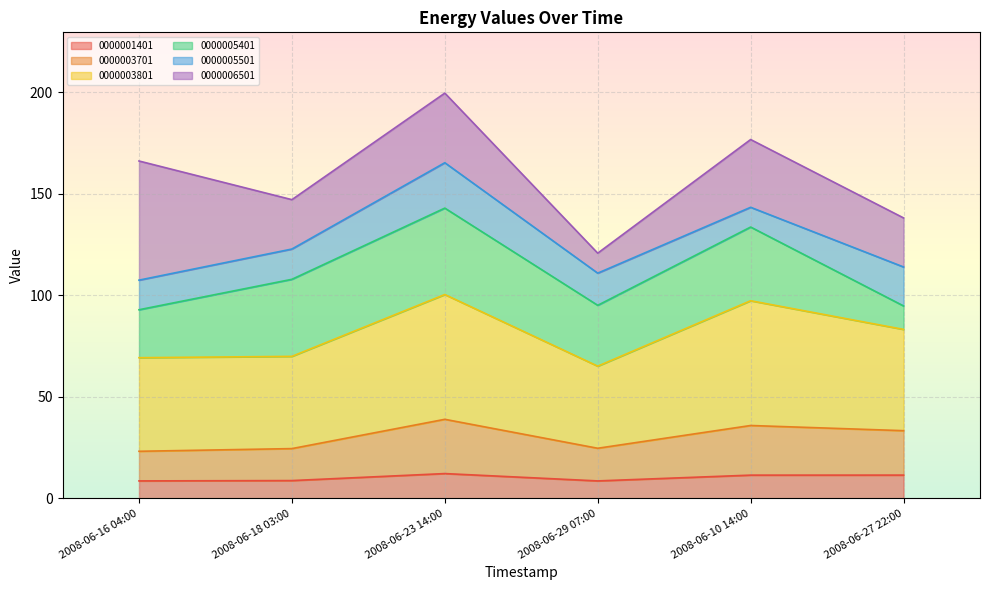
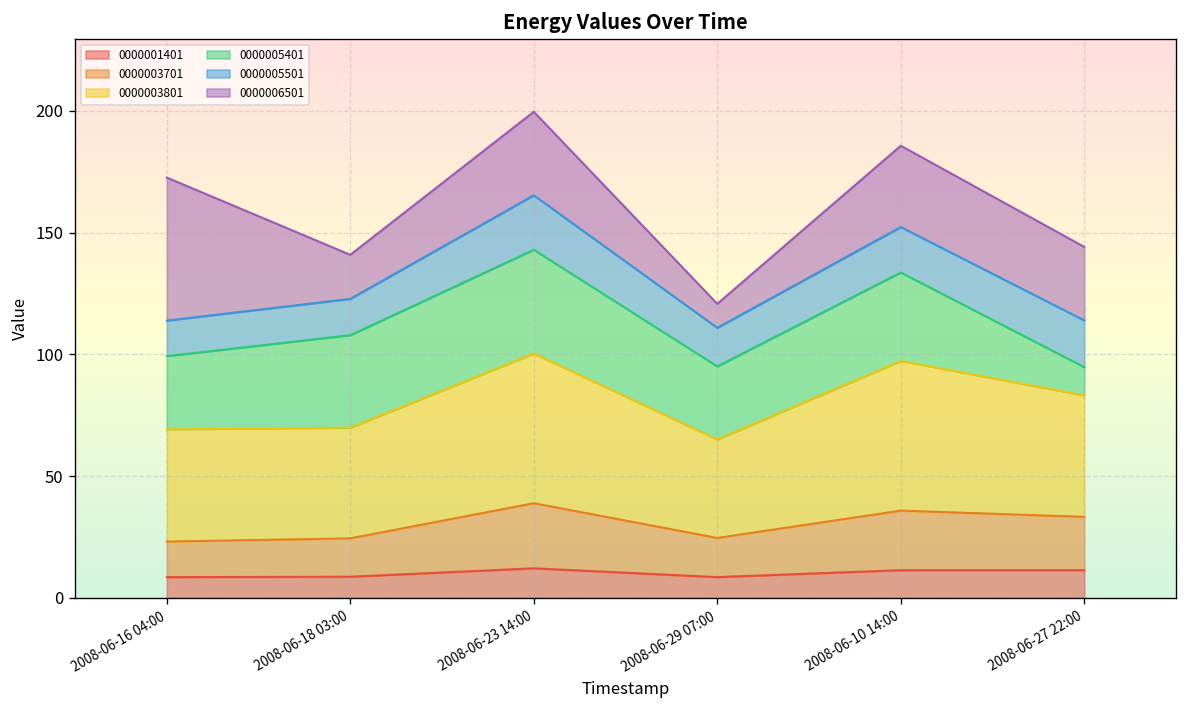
0000005401, 2008-06-16 04:00: 24 -> 30
0000006501, 2008-06-18 03:00: 24 -> 18
0000005501, 2008-06-10 14:00: 10 -> 19
0000006501, 2008-06-27 22:00: 24 -> 30
